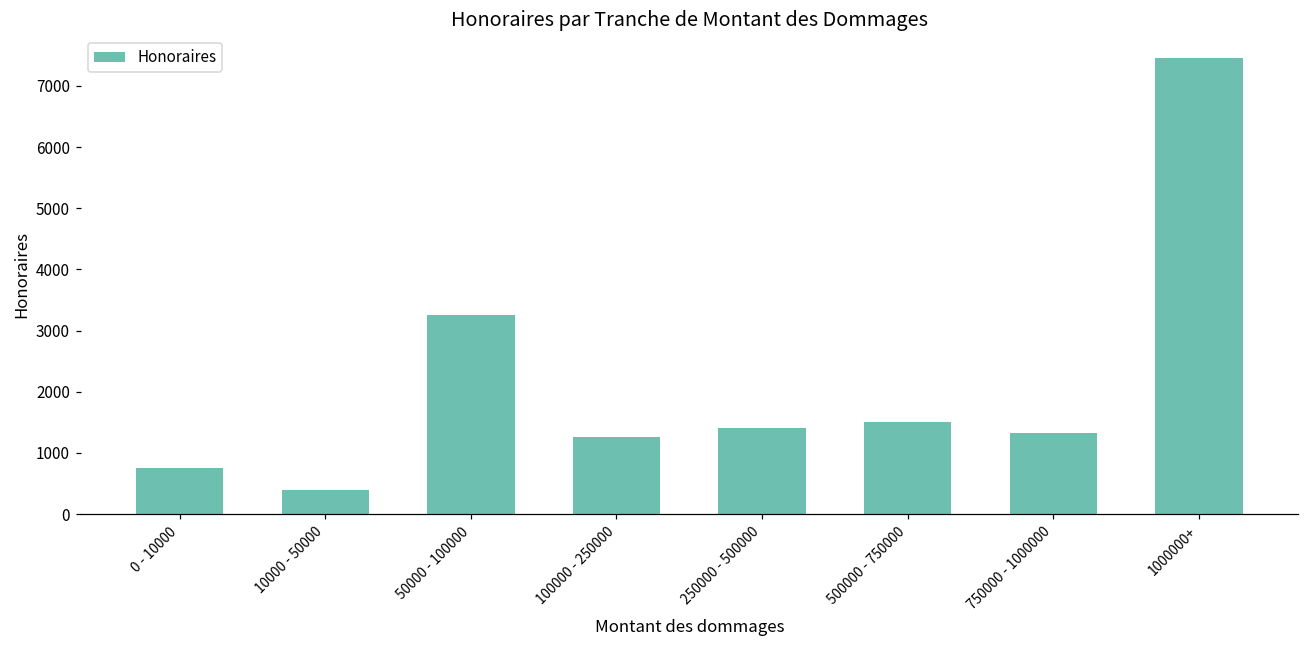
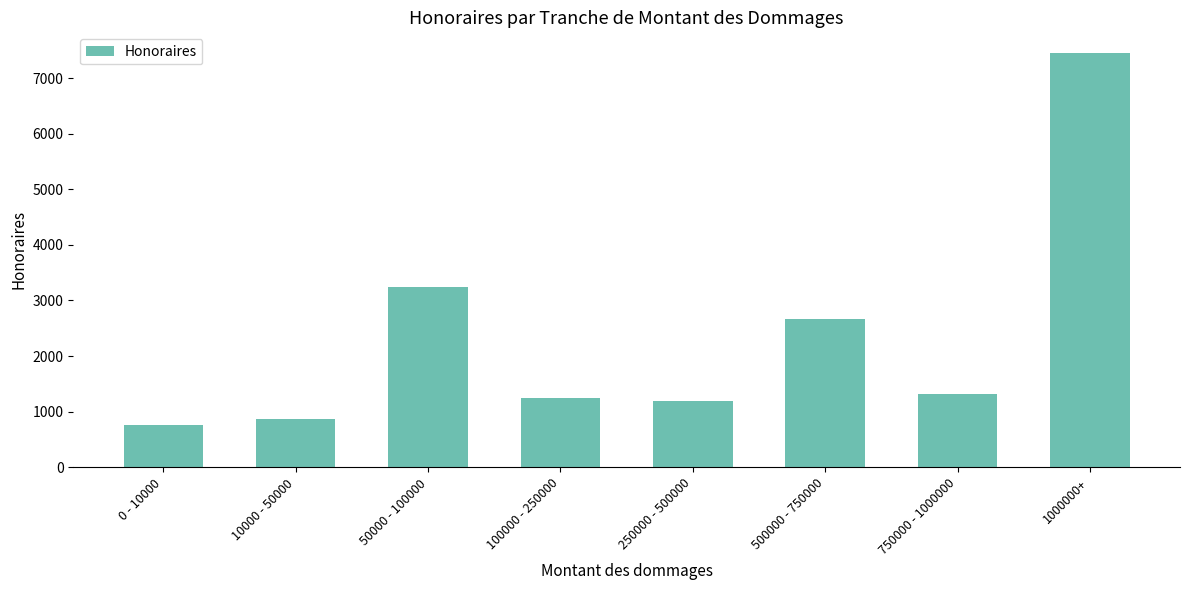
10000 - 50000: 400 -> 900
250000 - 500000: 1400 -> 1200
500000 - 750000: 1500 -> 2700
